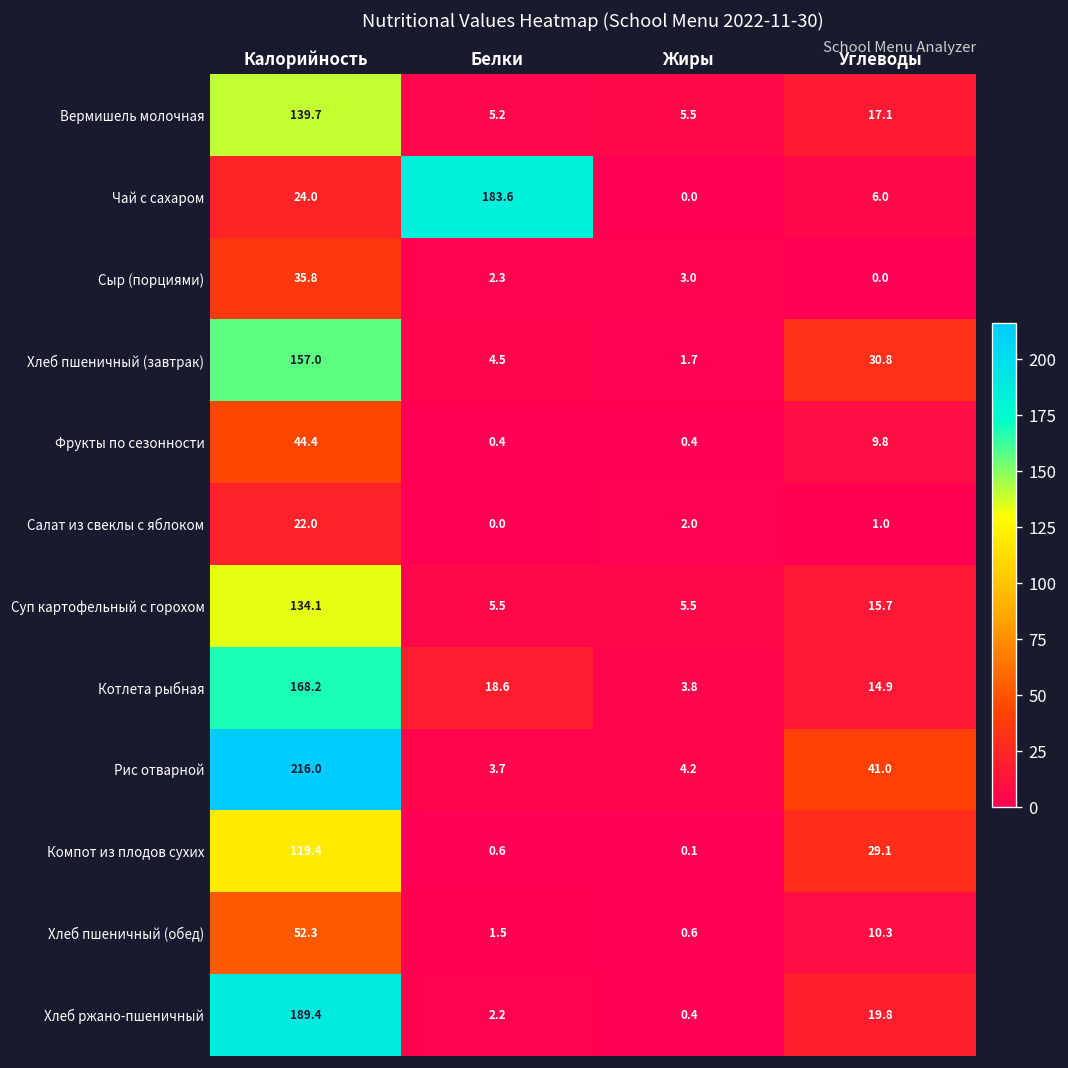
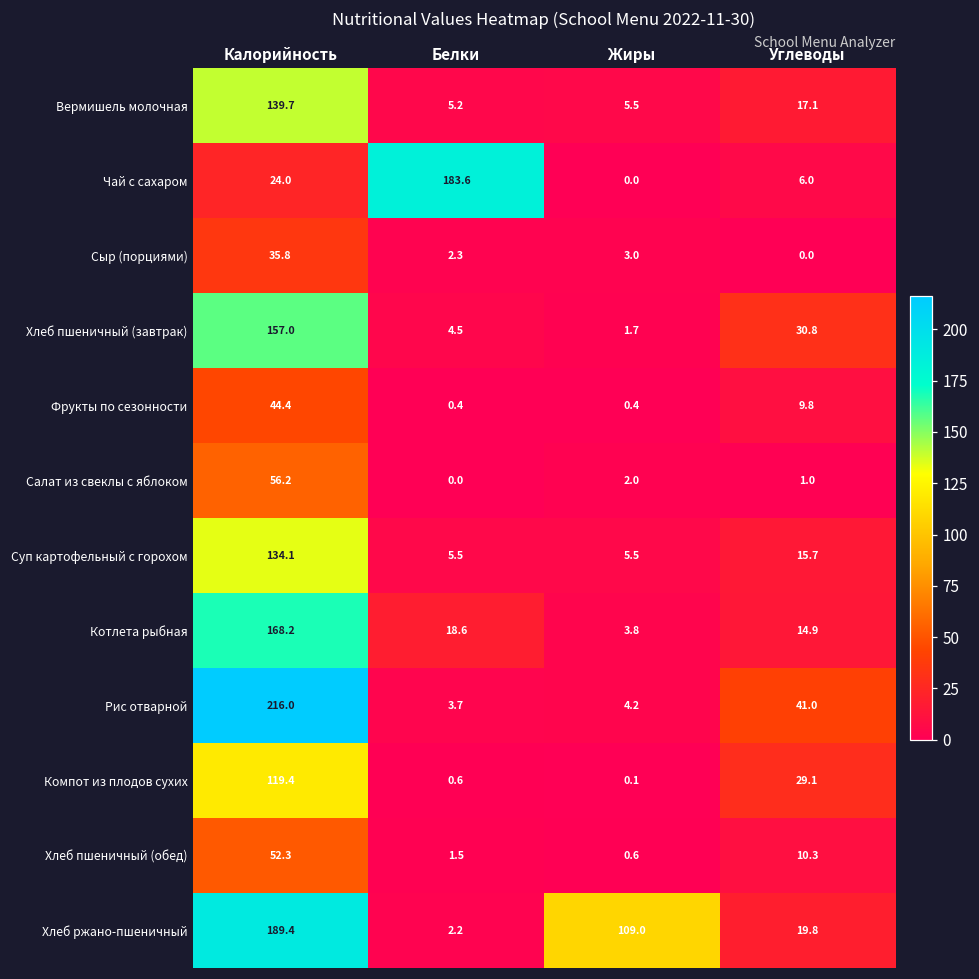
Салат из свеклы с яблоком, Калорийность: 22.0 -> 56.2
Хлеб ржано-пшеничный, Жиры: 0.4 -> 109.0
